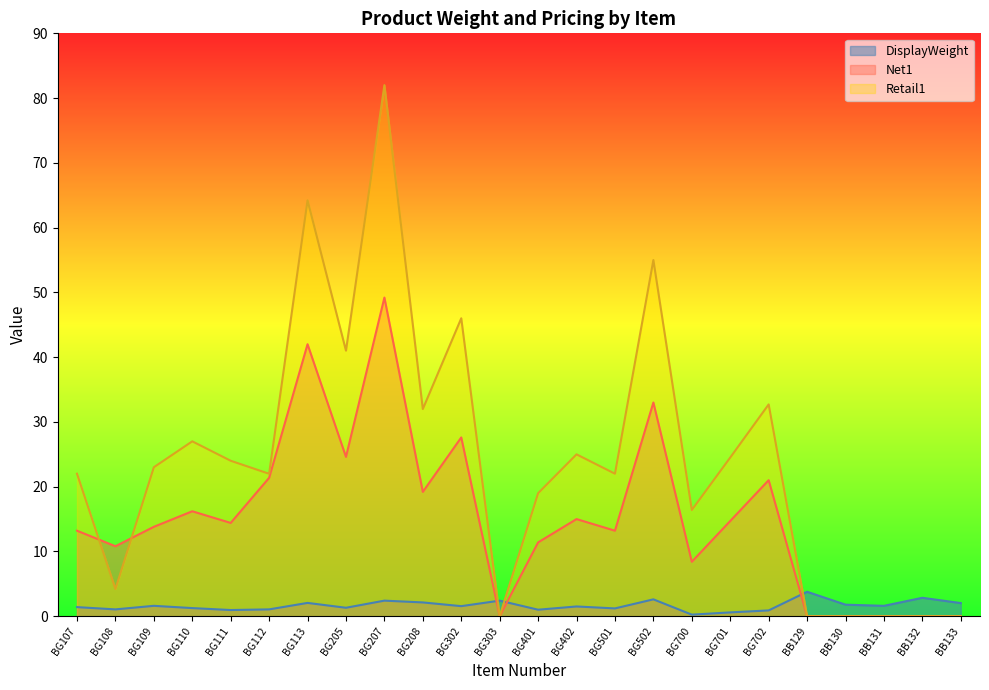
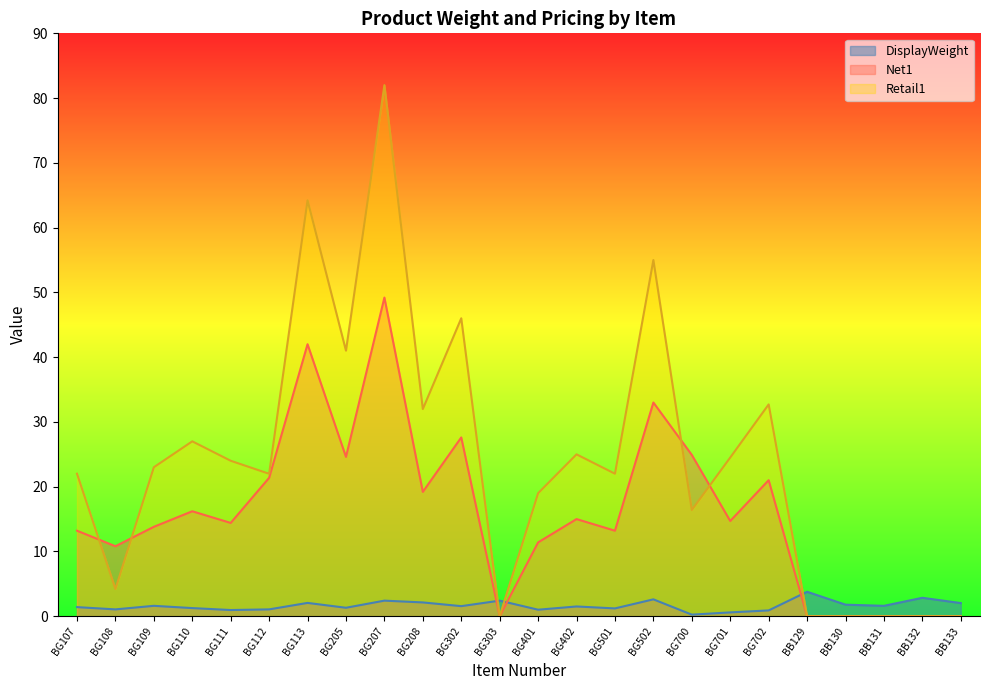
Net1, BG700: 8 -> 25
